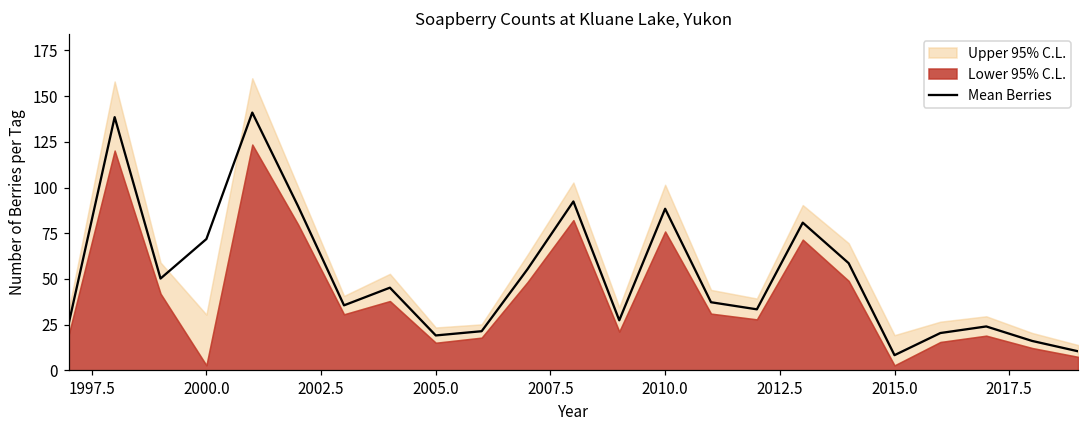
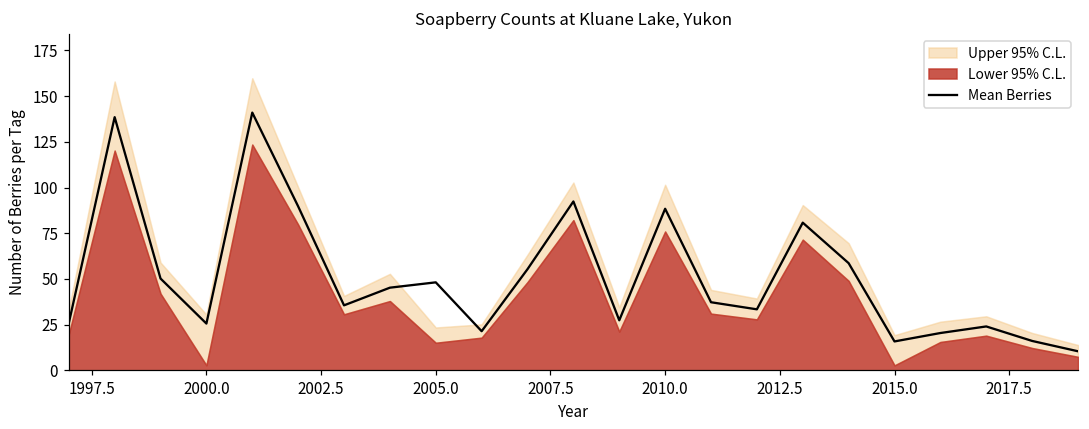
Mean Berries, 2000.0: 72 -> 26
Mean Berries, 2005.0: 19 -> 48
Mean Berries, 2015.0: 8 -> 16
